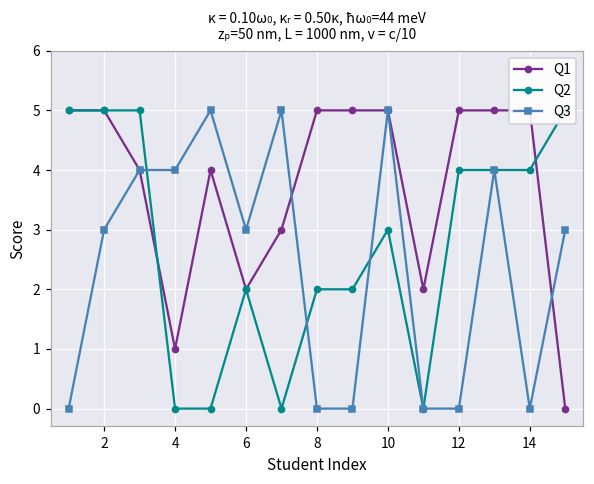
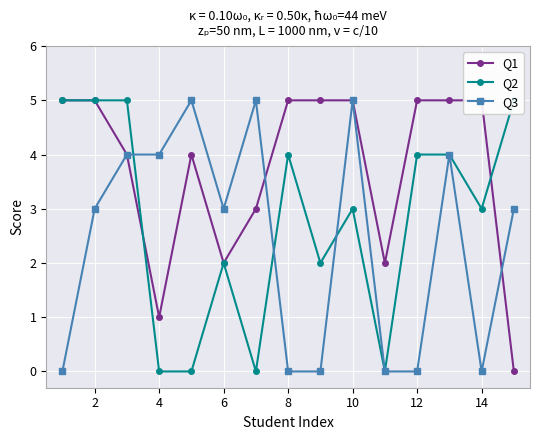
Q2, 8: 2 -> 4
Q2, 14: 4 -> 3
